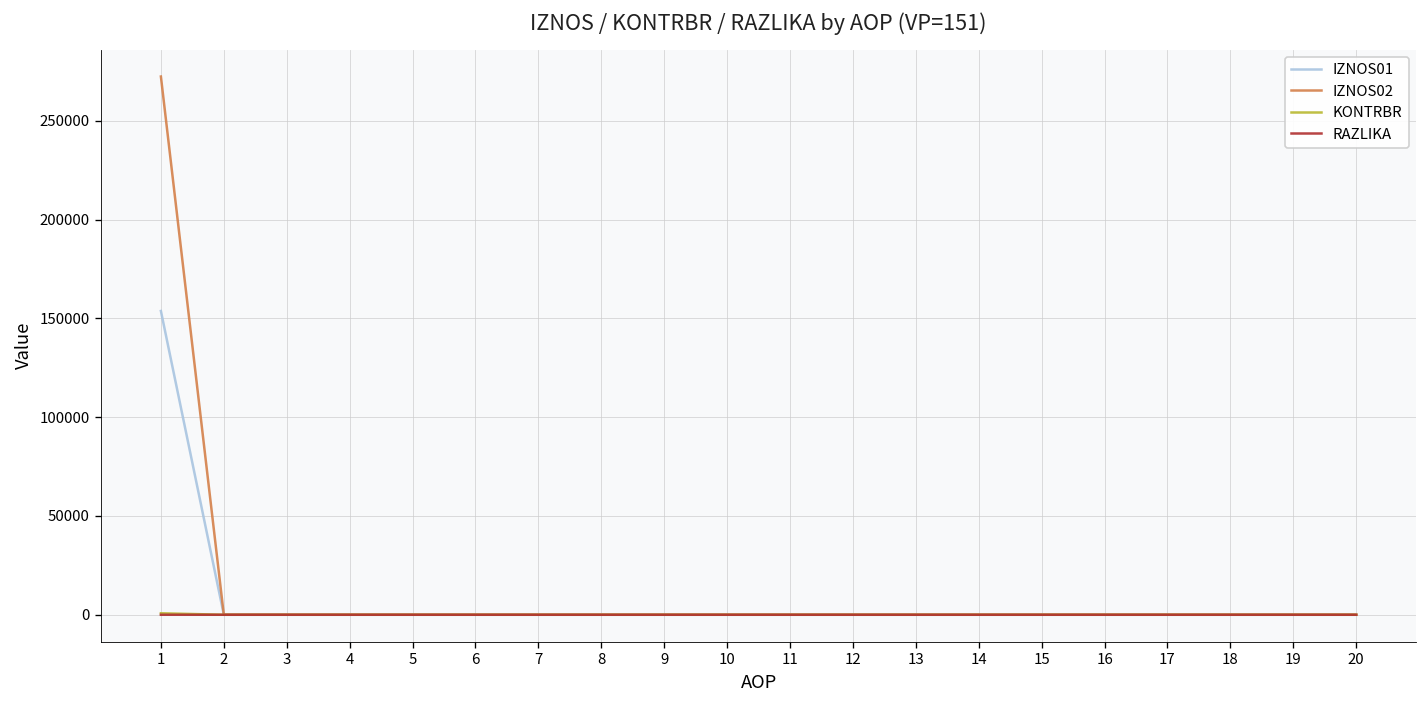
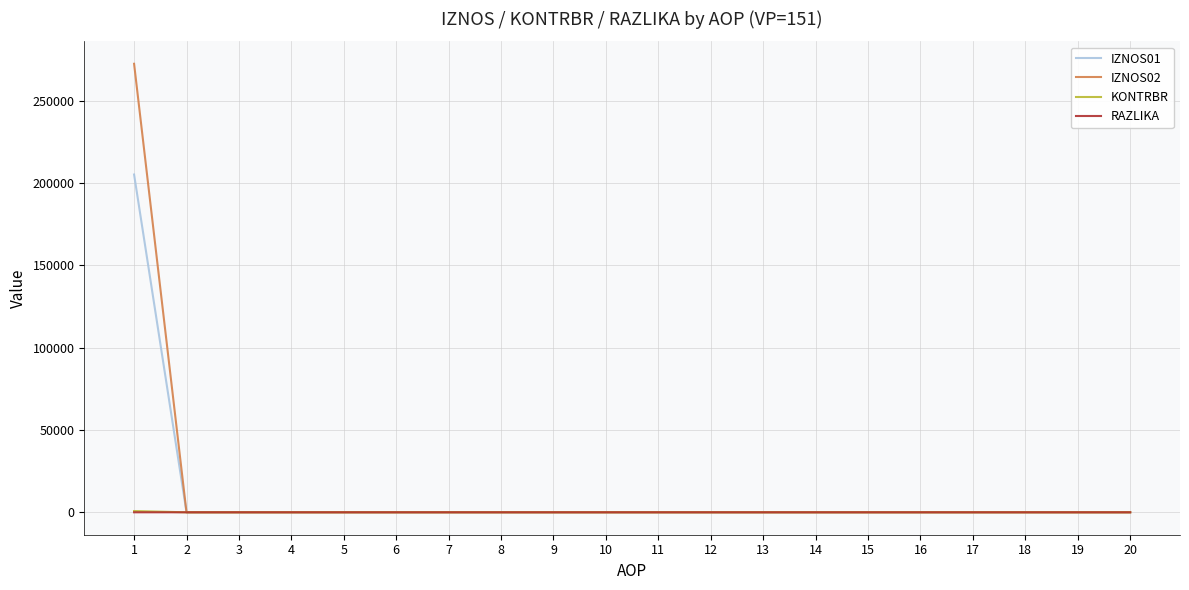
IZNOS01, 1: 154000 -> 205000
